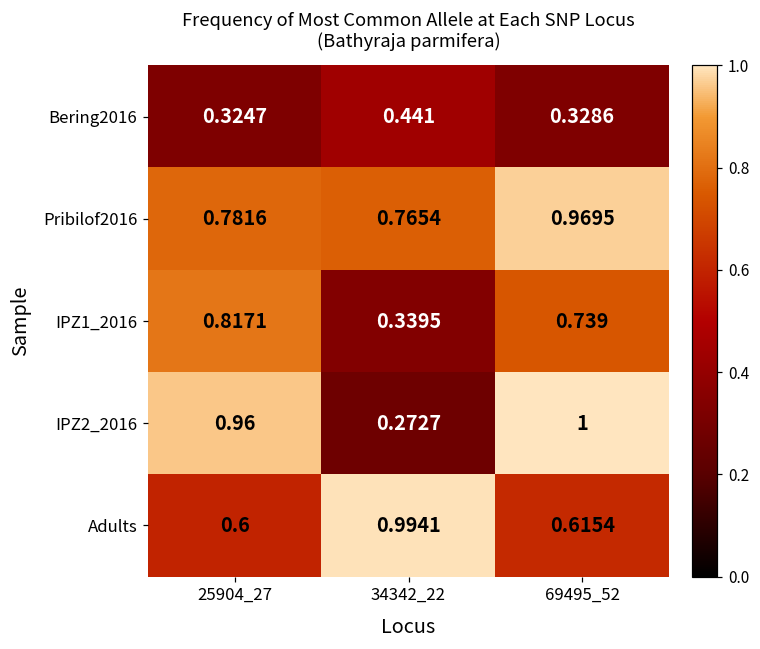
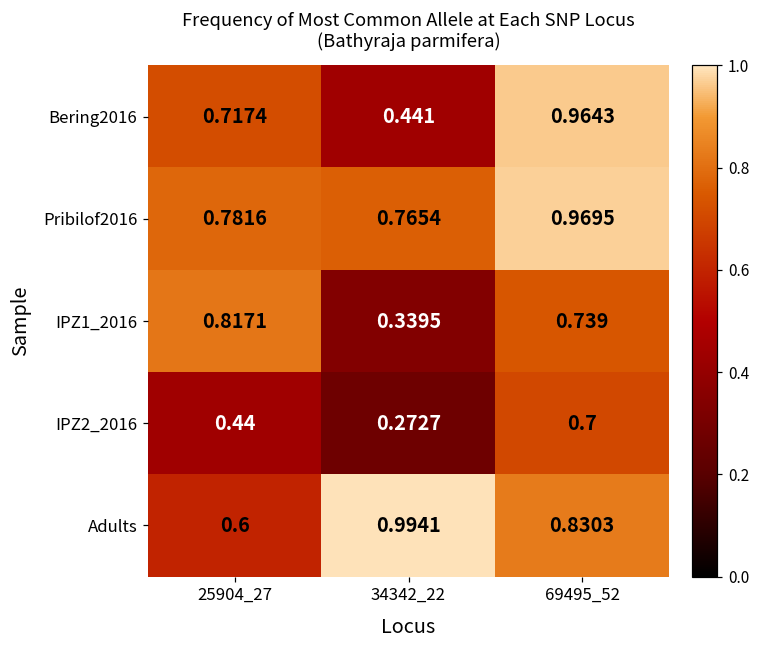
Bering2016, 25904_27: 0.3247 -> 0.7174
Bering2016, 69495_52: 0.3286 -> 0.9643
IPZ2_2016, 25904_27: 0.96 -> 0.44
IPZ2_2016, 69495_52: 1 -> 0.7
Adults, 69495_52: 0.6154 -> 0.8303
